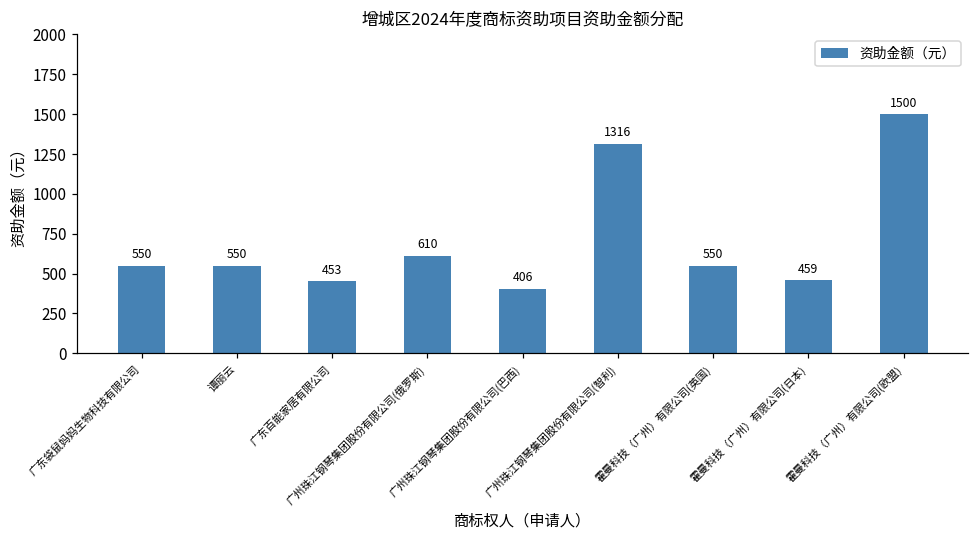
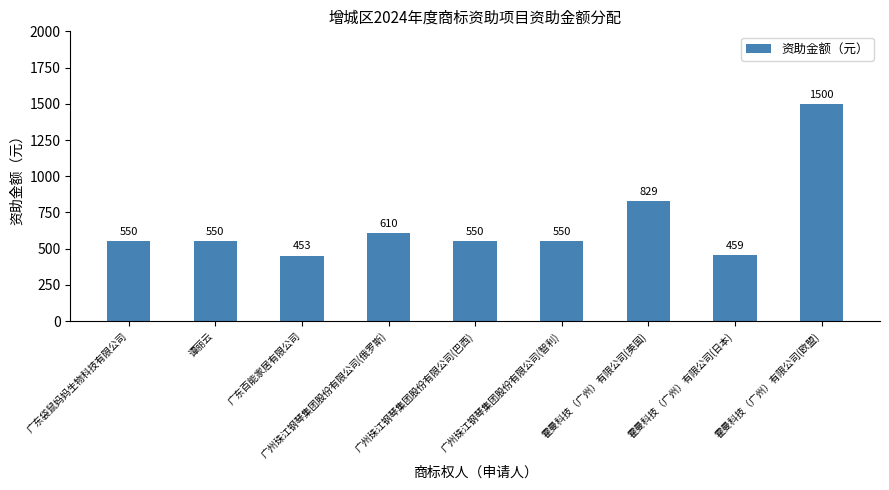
广州珠江钢琴集团股份有限公司(巴西): 406 -> 550
广州珠江钢琴集团股份有限公司(智利): 1316 -> 550
霍曼科技（广州）有限公司(英国): 550 -> 829
